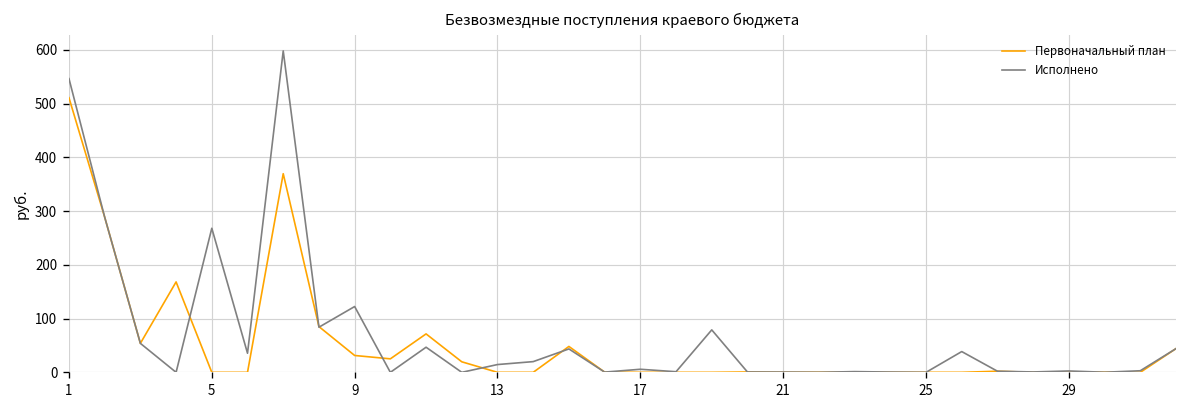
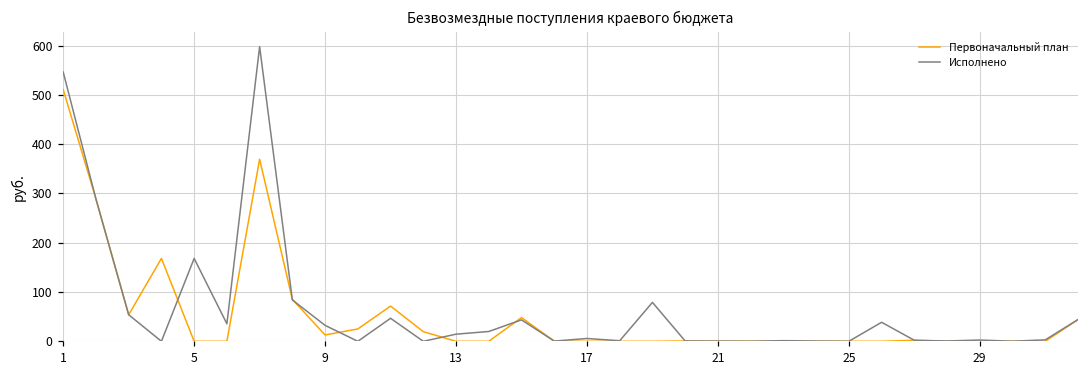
Исполнено, 5: 270 -> 170
Первоначальный план, 9: 30 -> 10
Исполнено, 9: 120 -> 30
